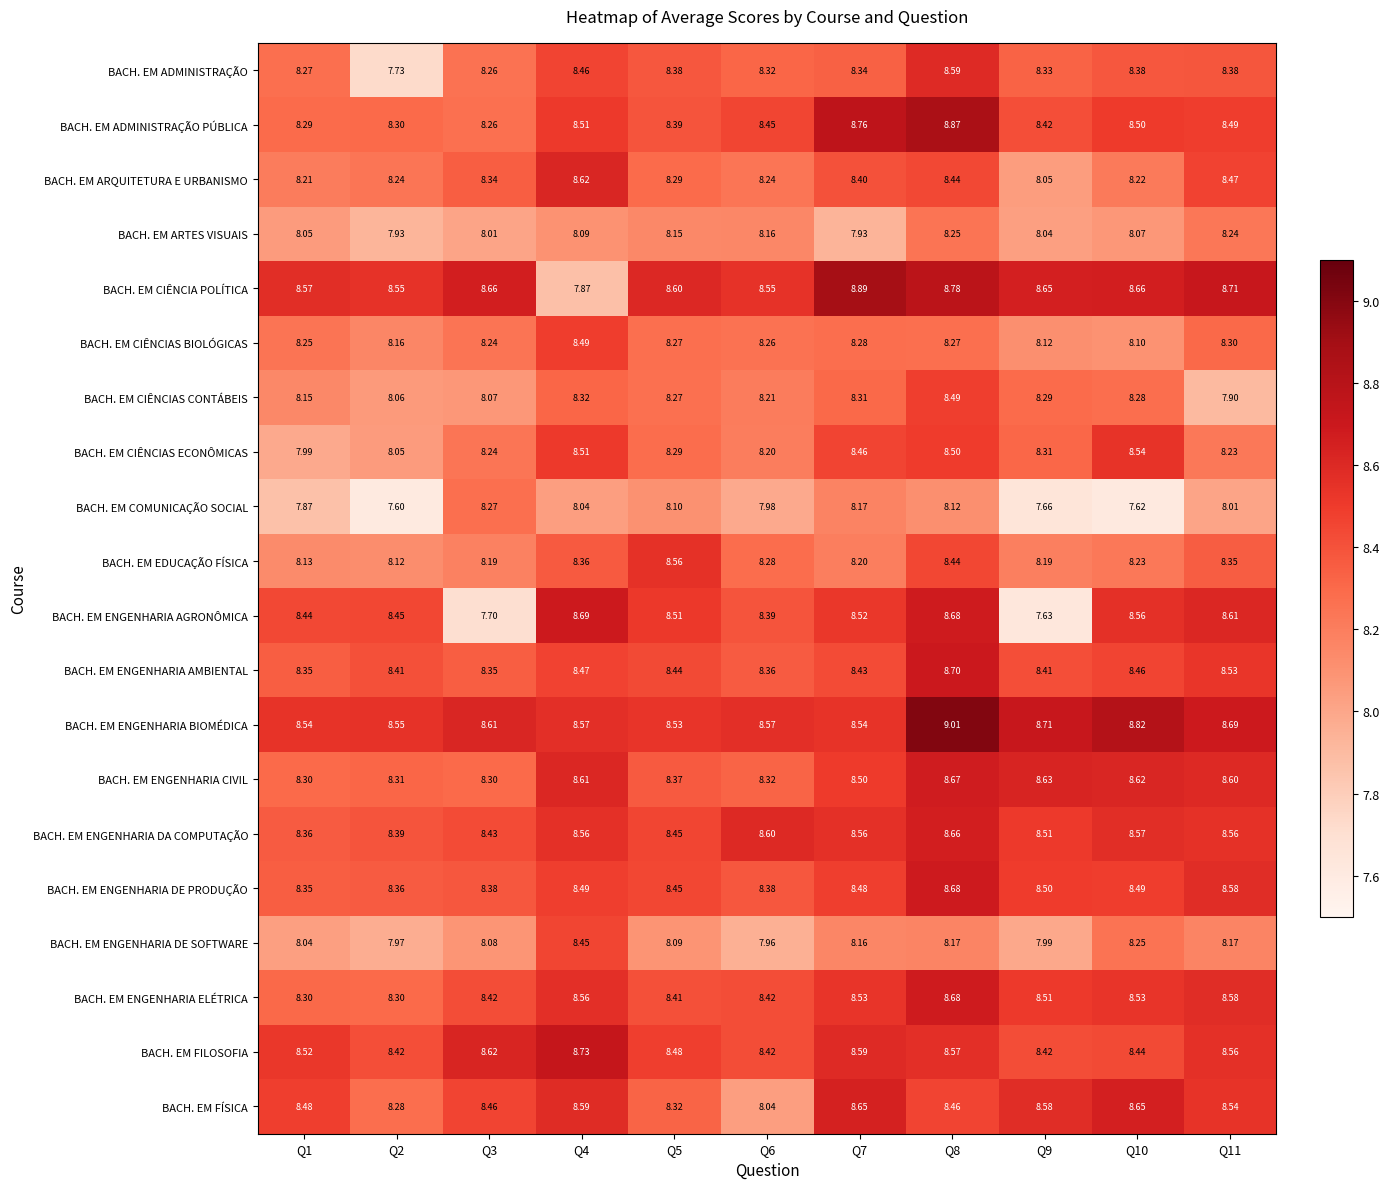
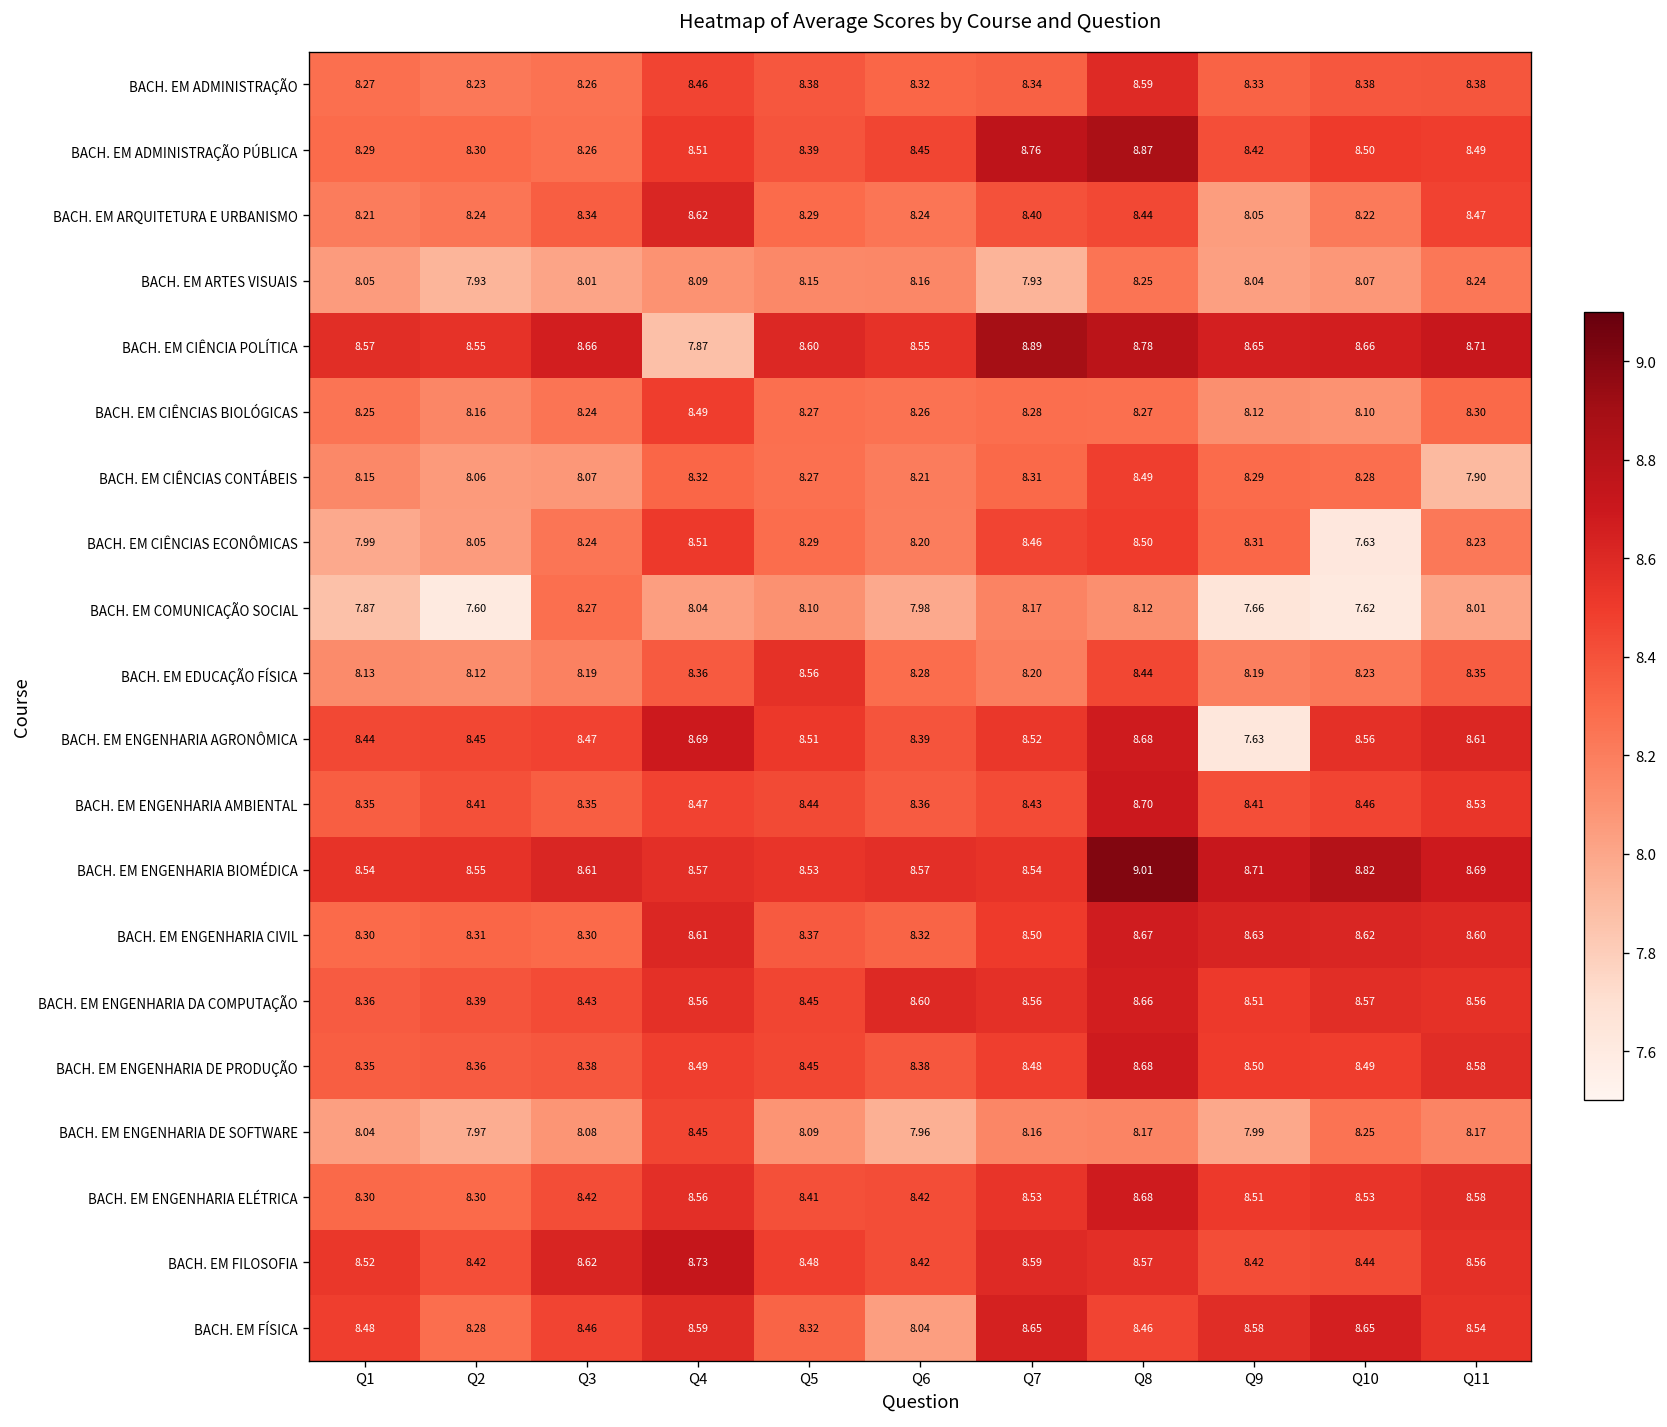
BACH. EM ADMINISTRAÇÃO, Q2: 7.73 -> 8.23
BACH. EM CIÊNCIAS ECONÔMICAS, Q10: 8.54 -> 7.63
BACH. EM ENGENHARIA AGRONÔMICA, Q3: 7.70 -> 8.47
